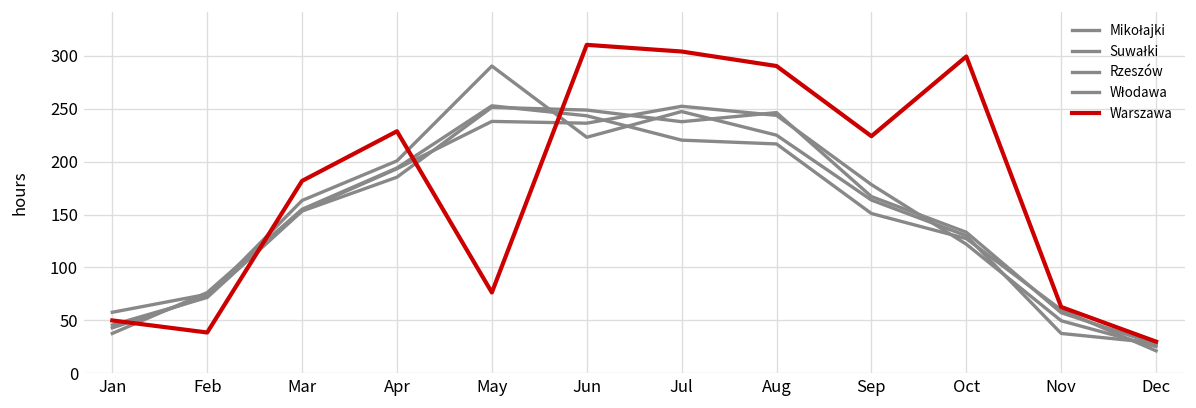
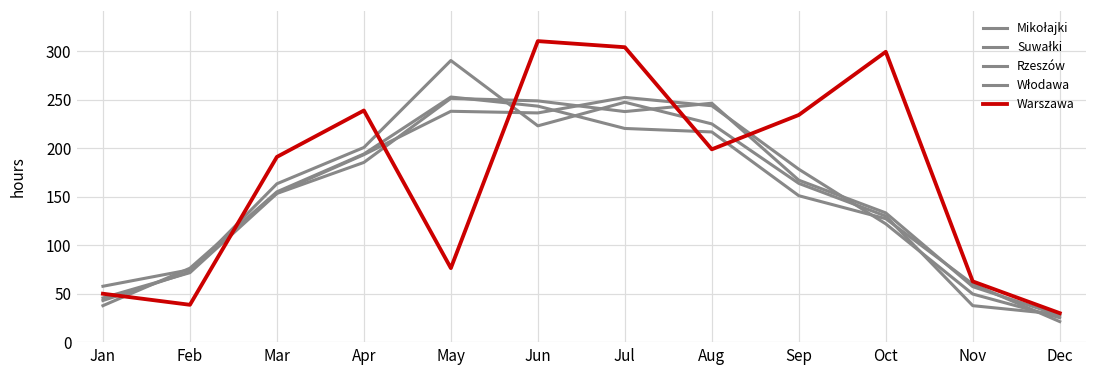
Warszawa, Mar: 180 -> 190
Warszawa, Apr: 230 -> 240
Warszawa, Aug: 290 -> 200
Warszawa, Sep: 220 -> 230
